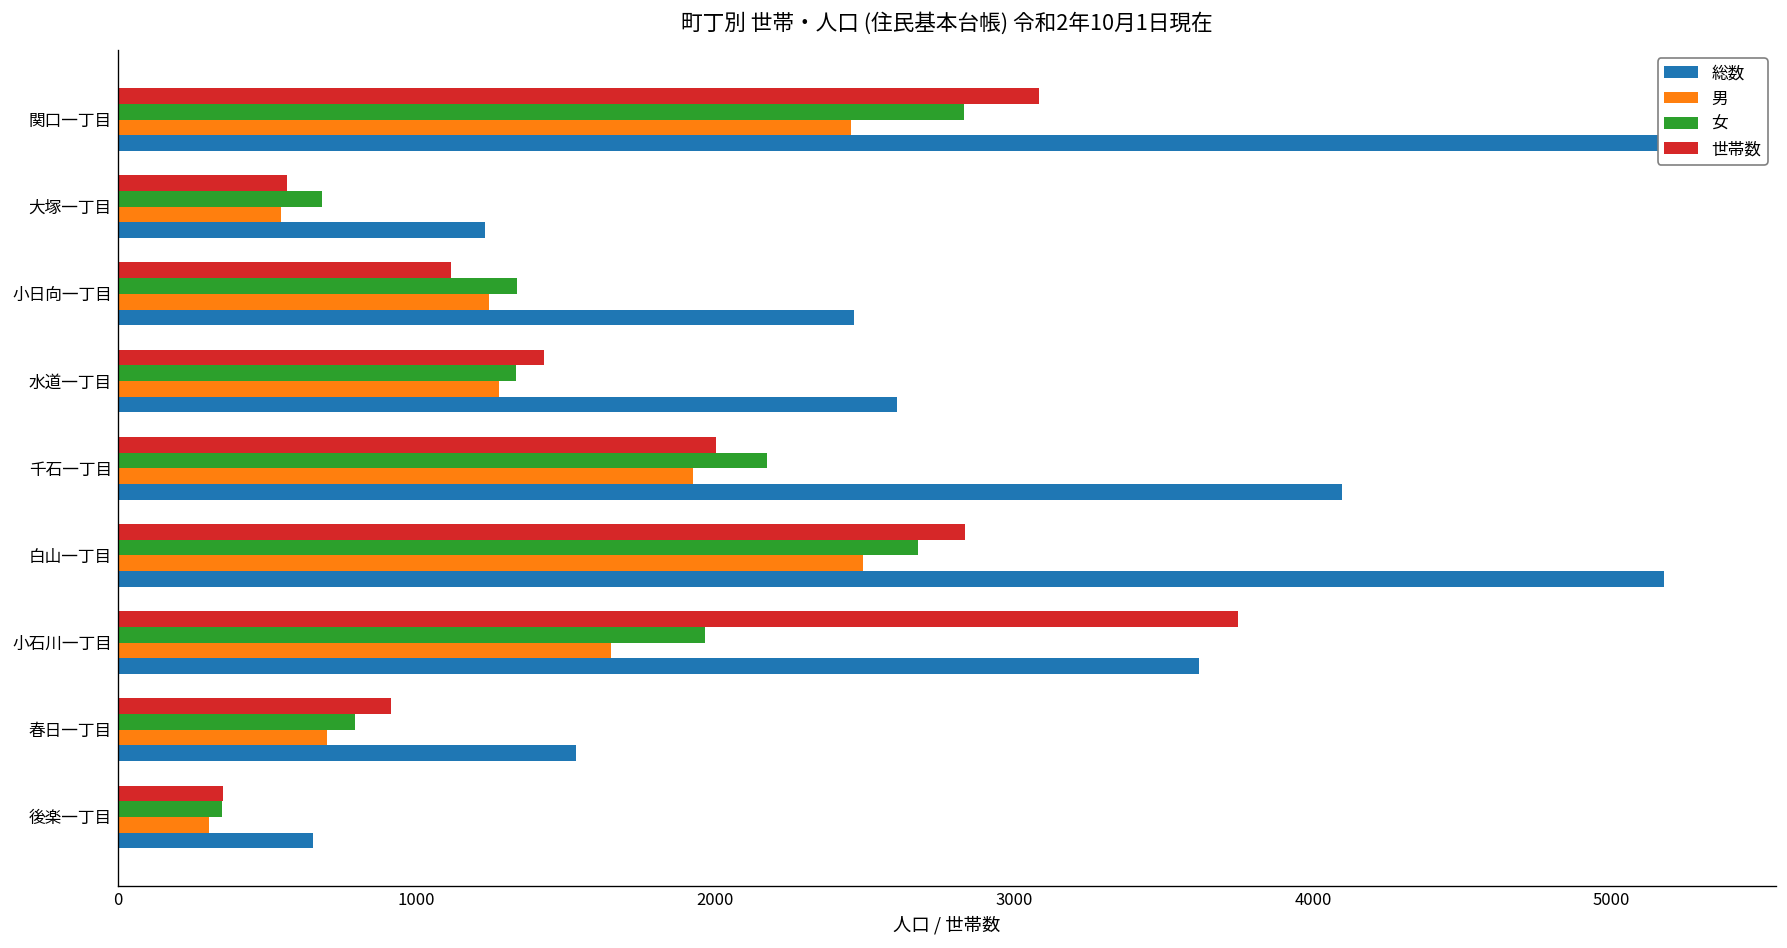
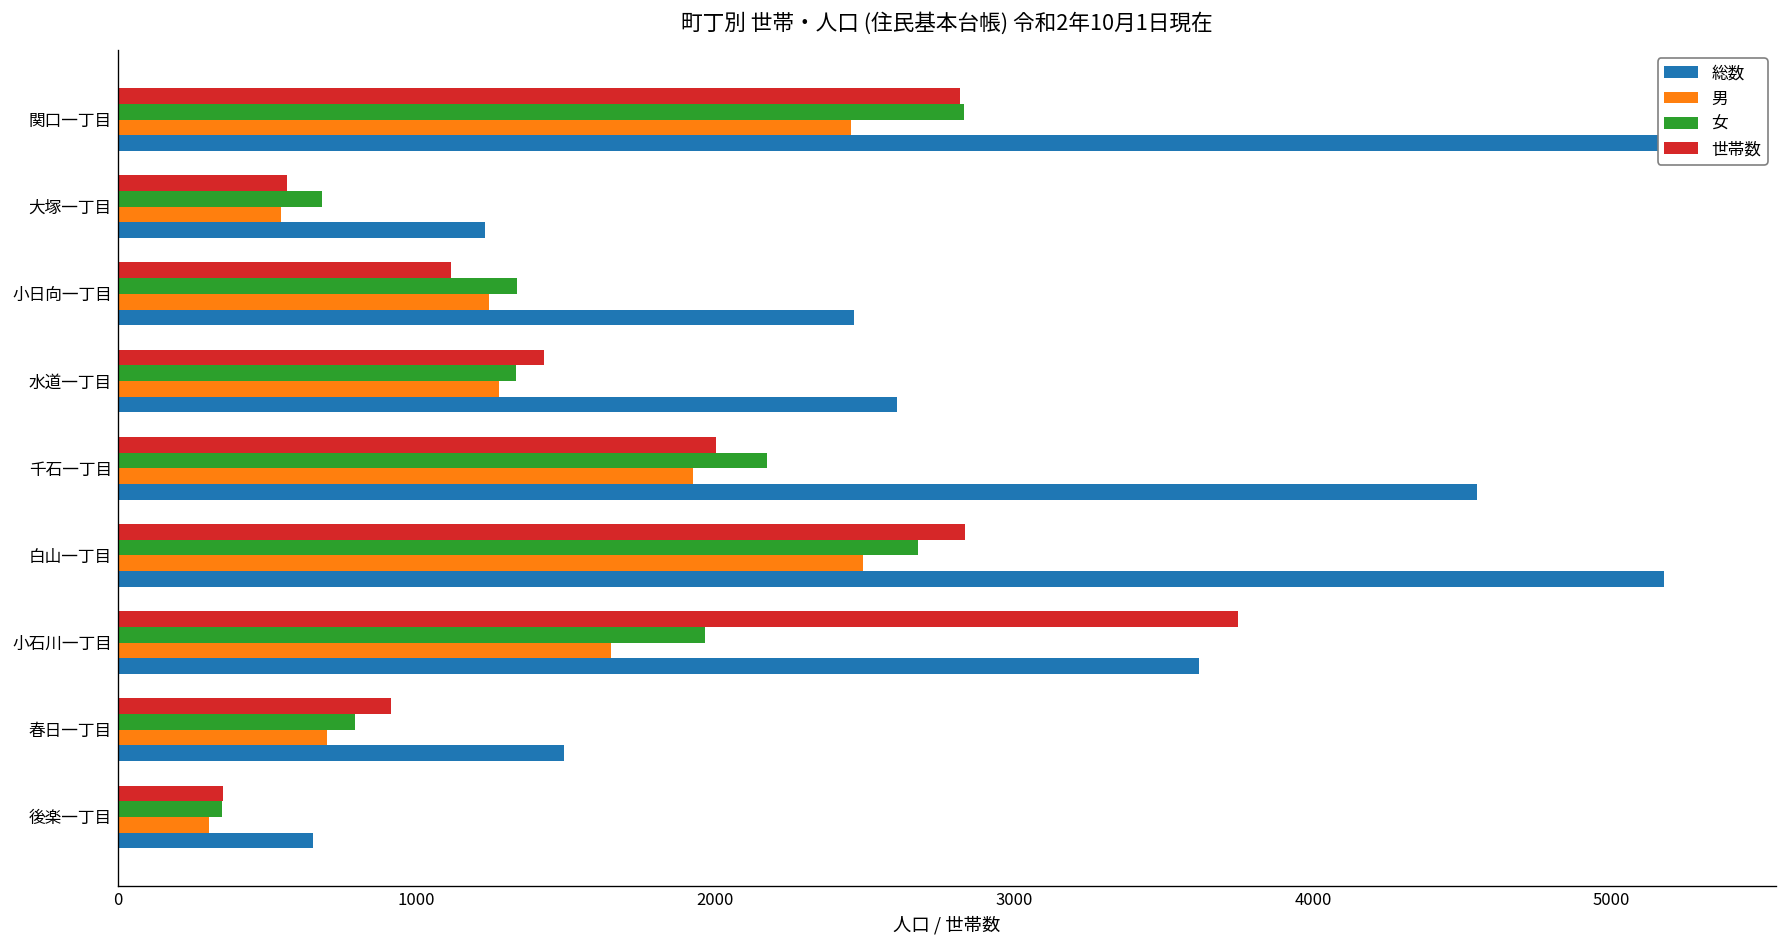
世帯数, 関口一丁目: 3080 -> 2820
総数, 千石一丁目: 4100 -> 4550
総数, 春日一丁目: 1530 -> 1490
